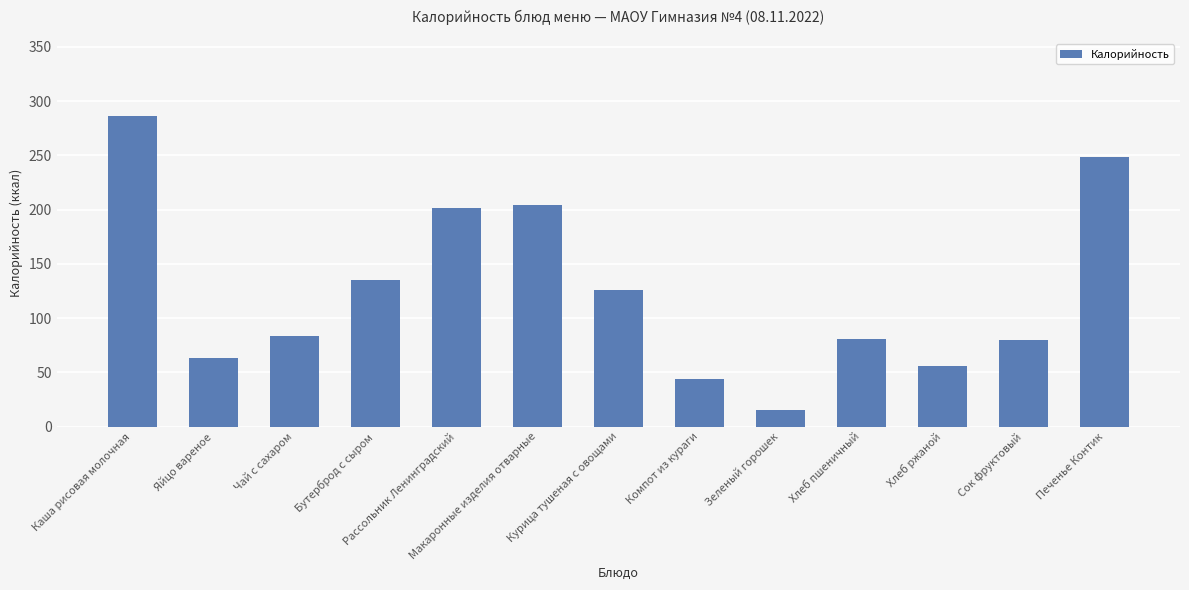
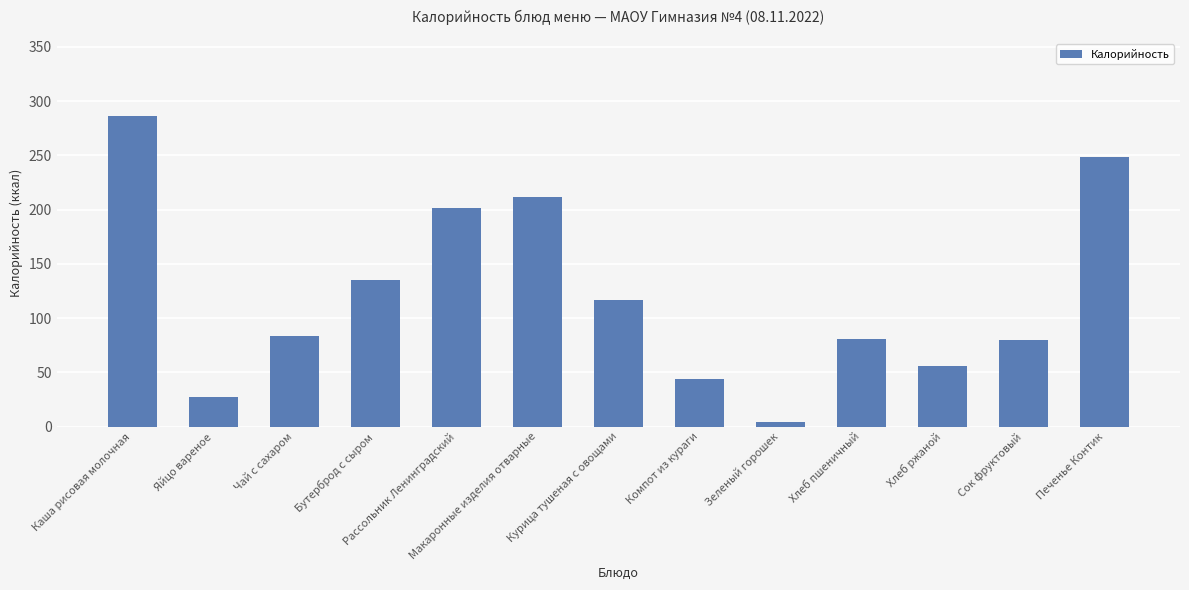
Яйцо вареное: 63 -> 28
Макаронные изделия отварные: 204 -> 212
Курица тушеная с овощами: 126 -> 117
Зеленый горошек: 15 -> 4
